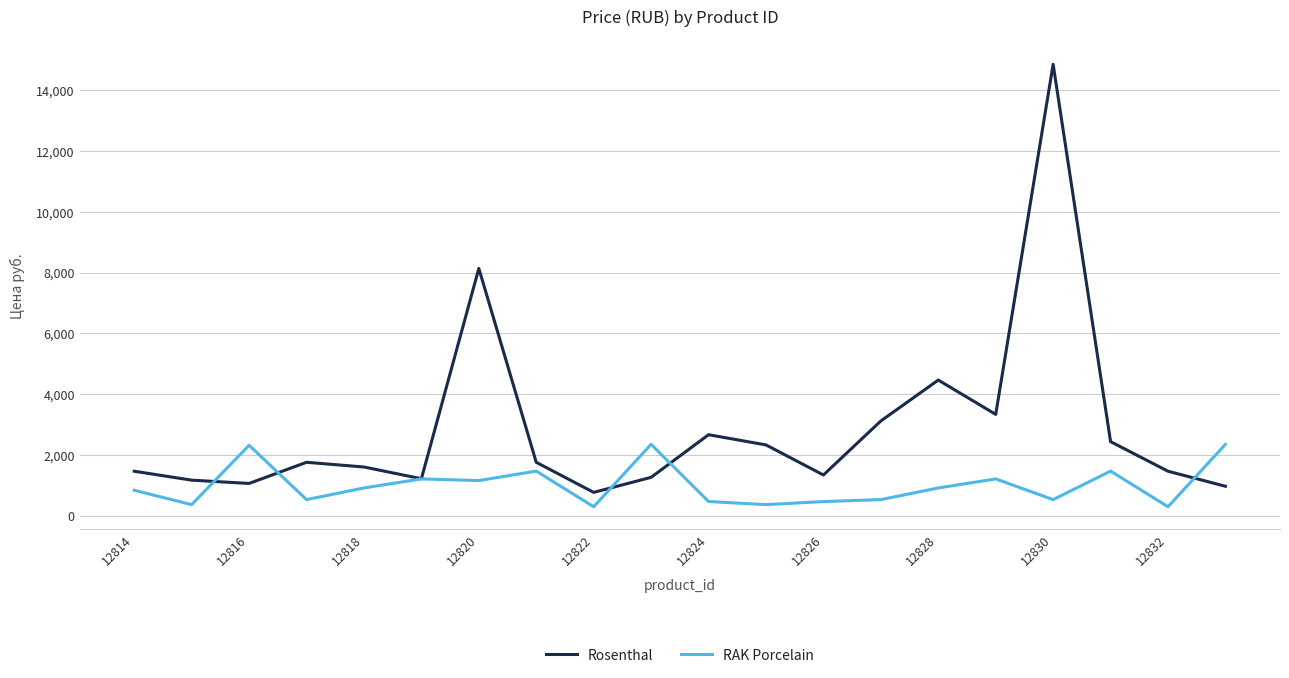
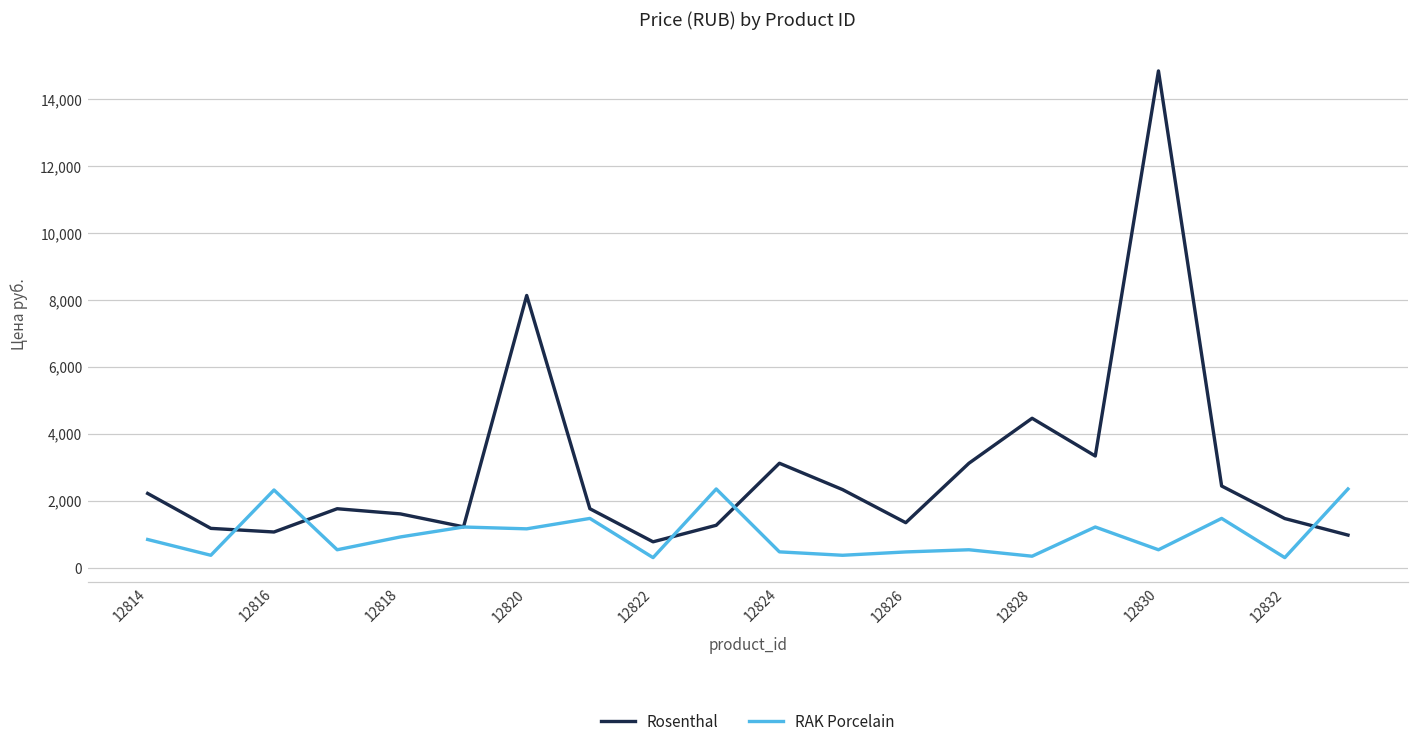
Rosenthal, 12814: 1,500 -> 2,200
Rosenthal, 12824: 2,700 -> 3,100
RAK Porcelain, 12828: 900 -> 300
